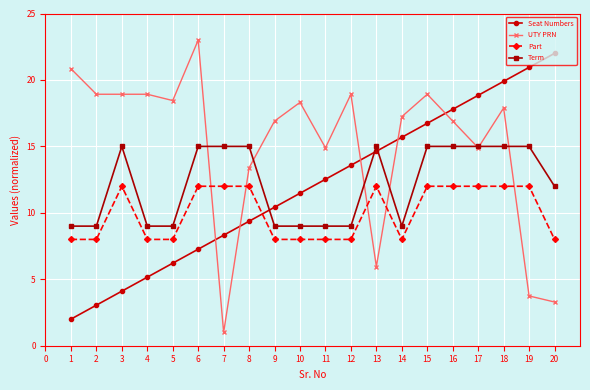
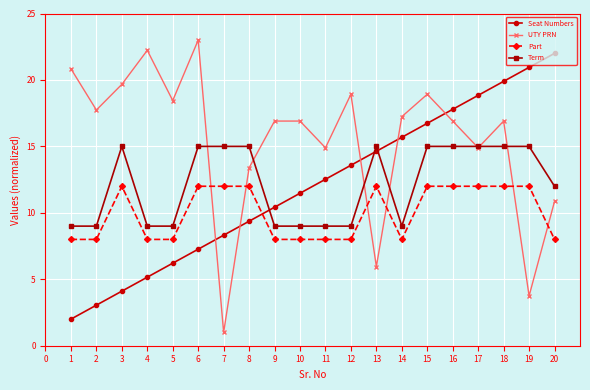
UTY PRN, 2: 18.9 -> 17.7
UTY PRN, 3: 18.9 -> 19.7
UTY PRN, 4: 18.9 -> 22.2
UTY PRN, 10: 18.3 -> 16.9
UTY PRN, 18: 17.9 -> 16.9
UTY PRN, 20: 3.3 -> 10.9
